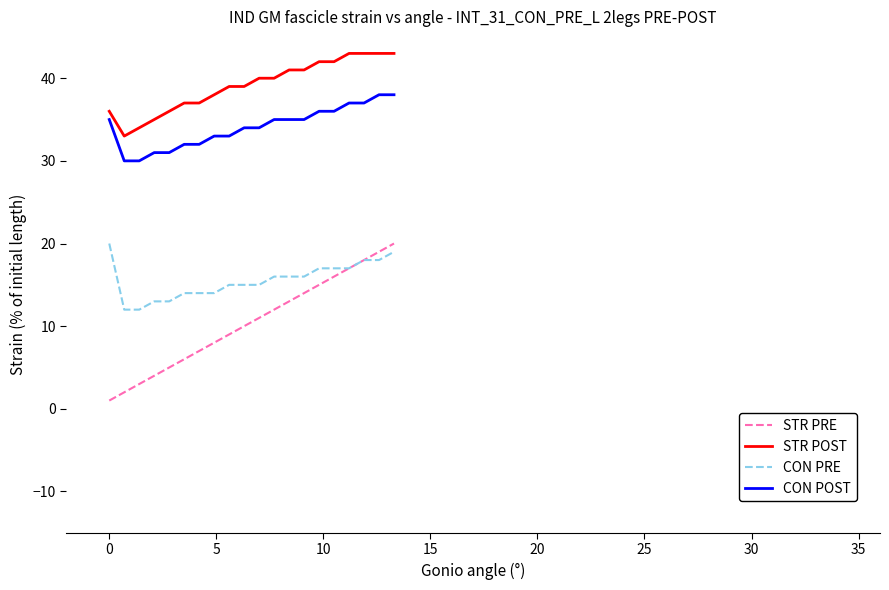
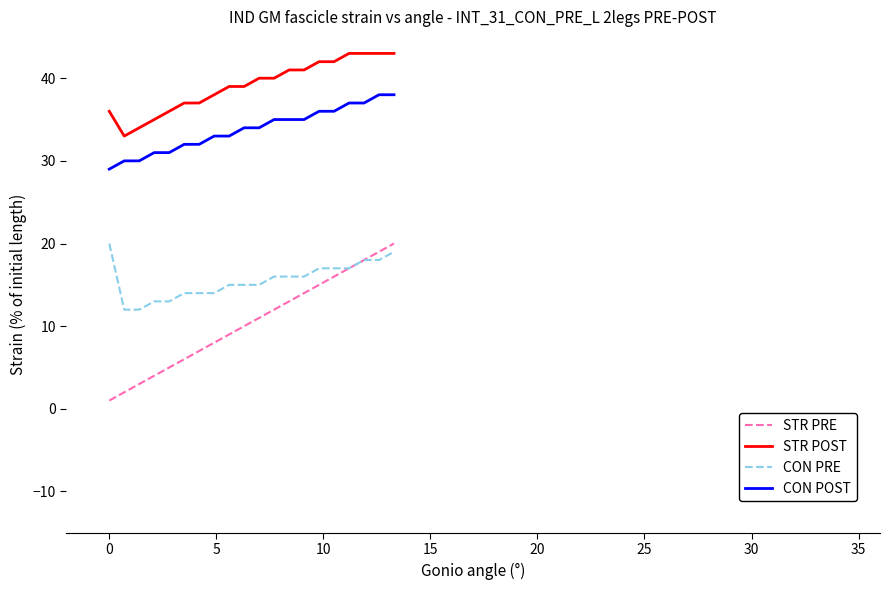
CON POST, 0: 35 -> 29
